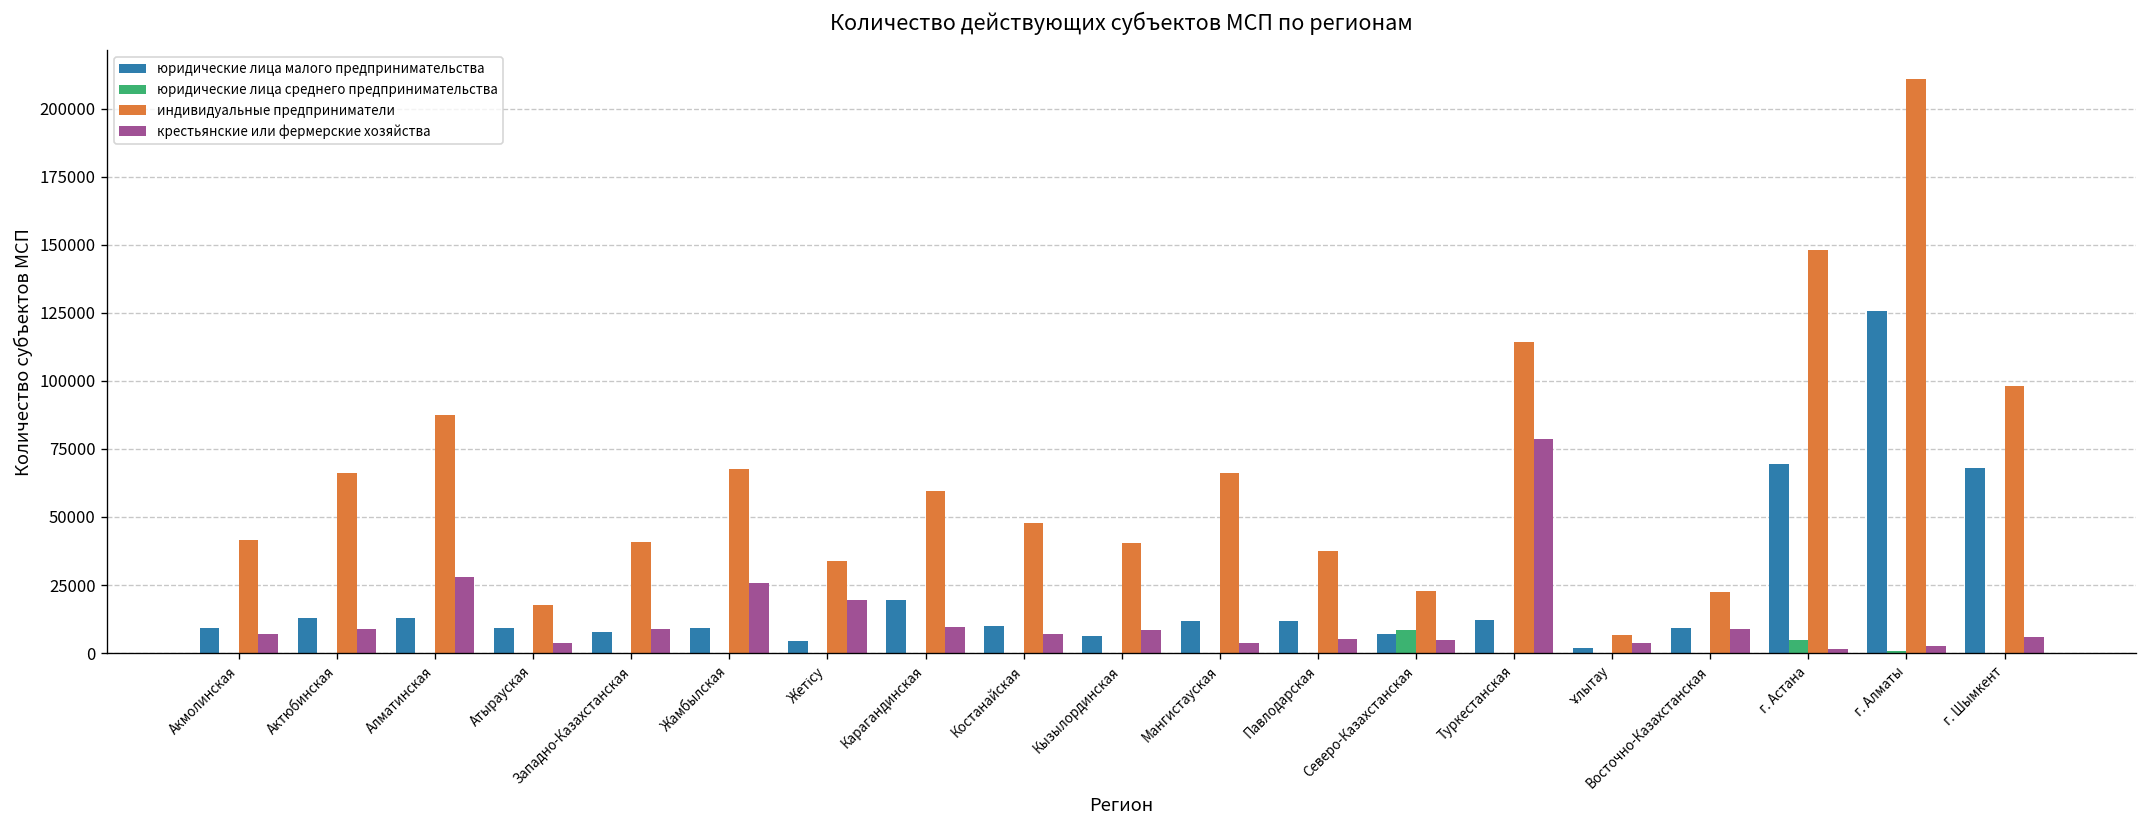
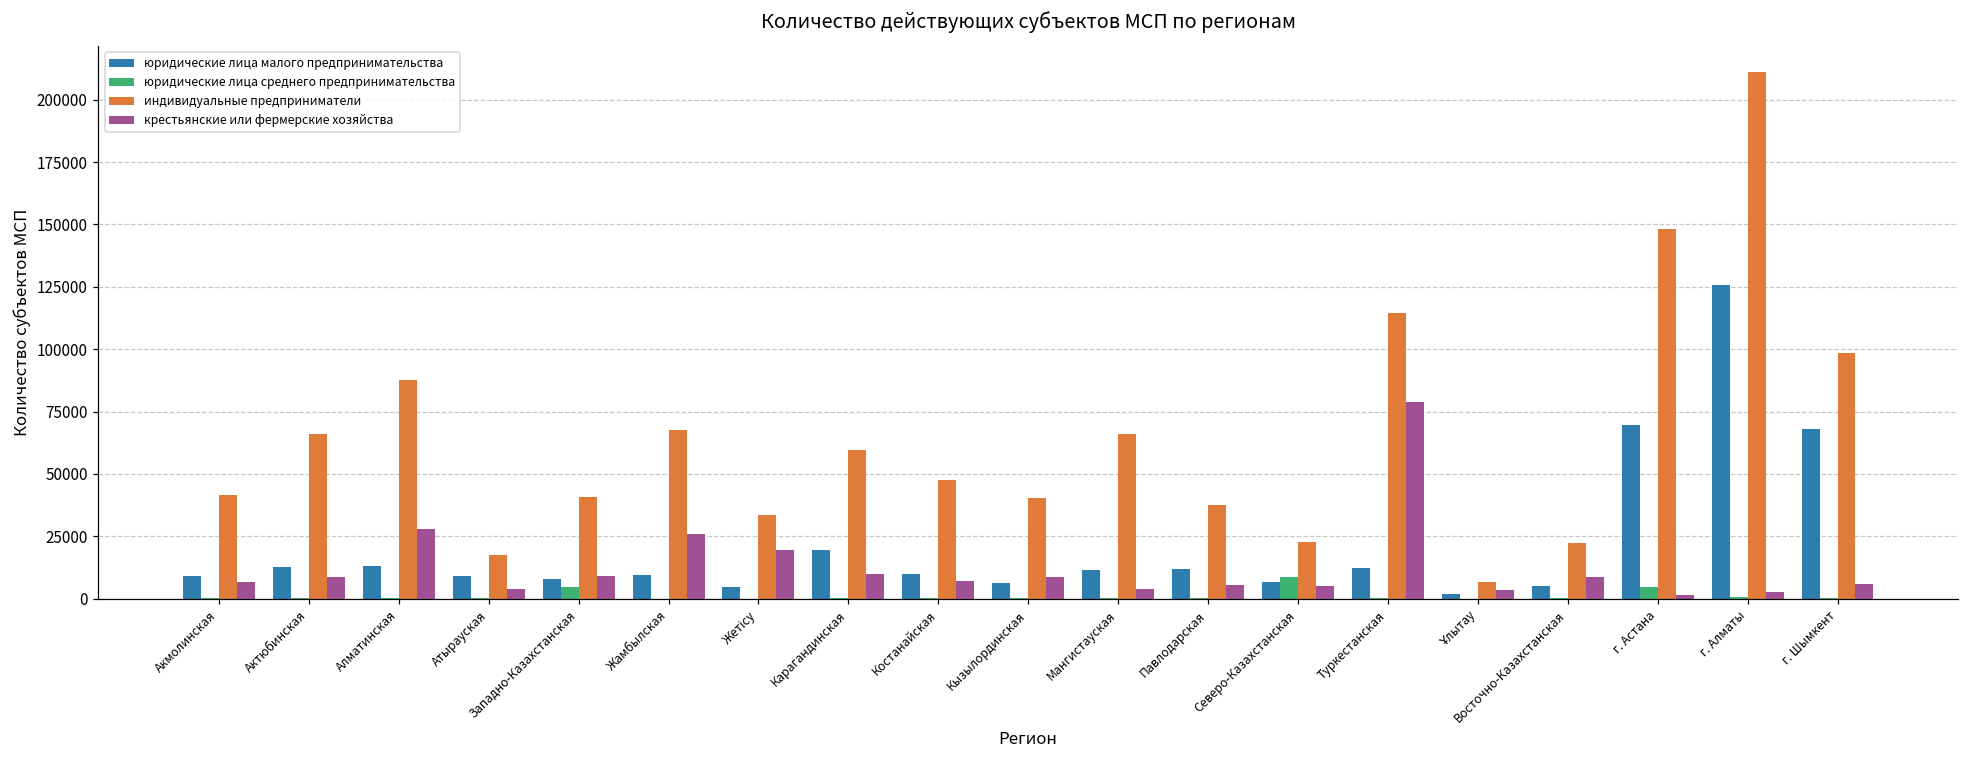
юридические лица среднего предпринимательства, Западно-Казахстанская: 0 -> 5000
юридические лица малого предпринимательства, Восточно-Казахстанская: 9000 -> 5000
